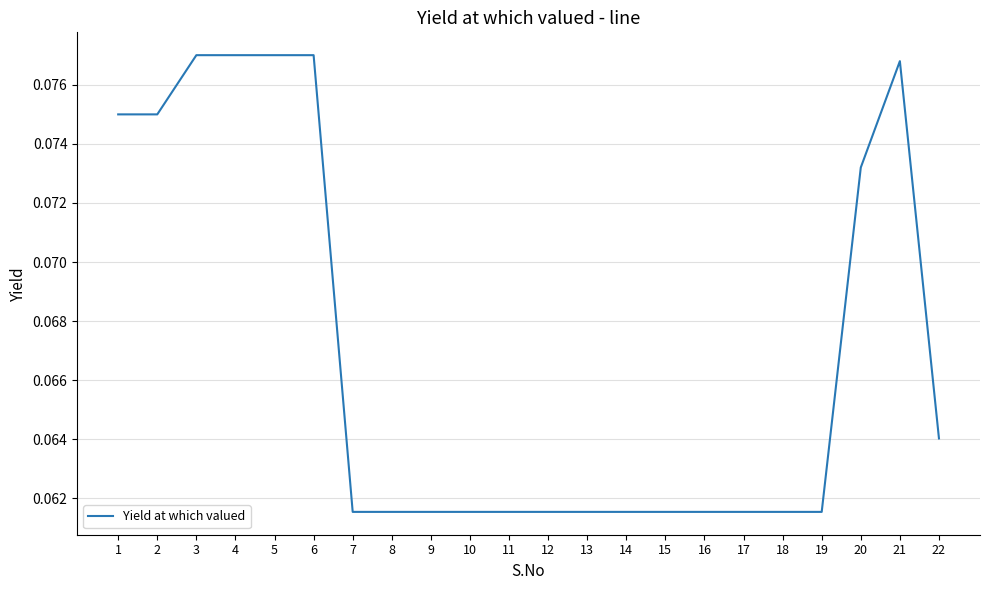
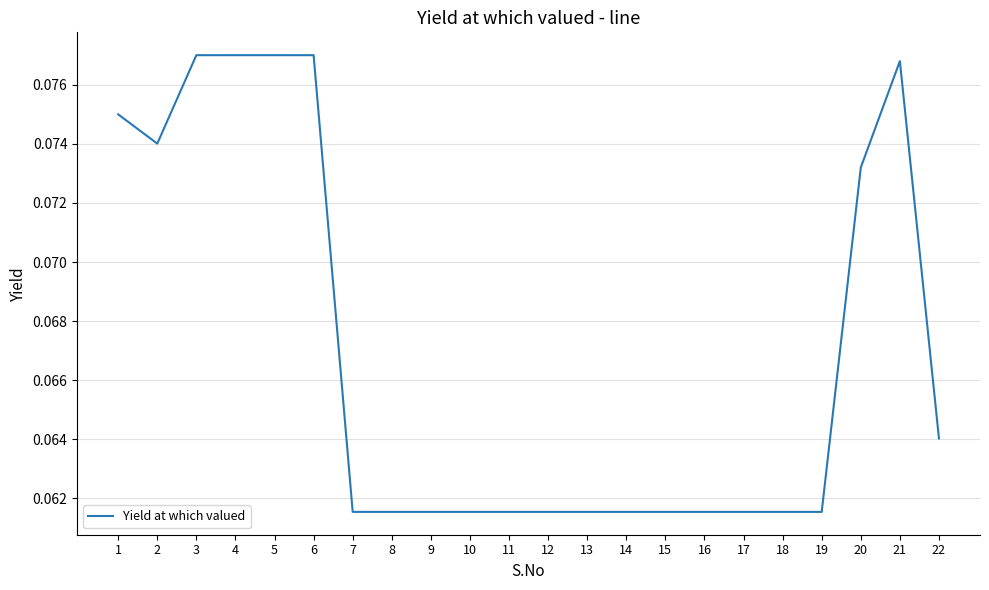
2: 0.0750 -> 0.0740
